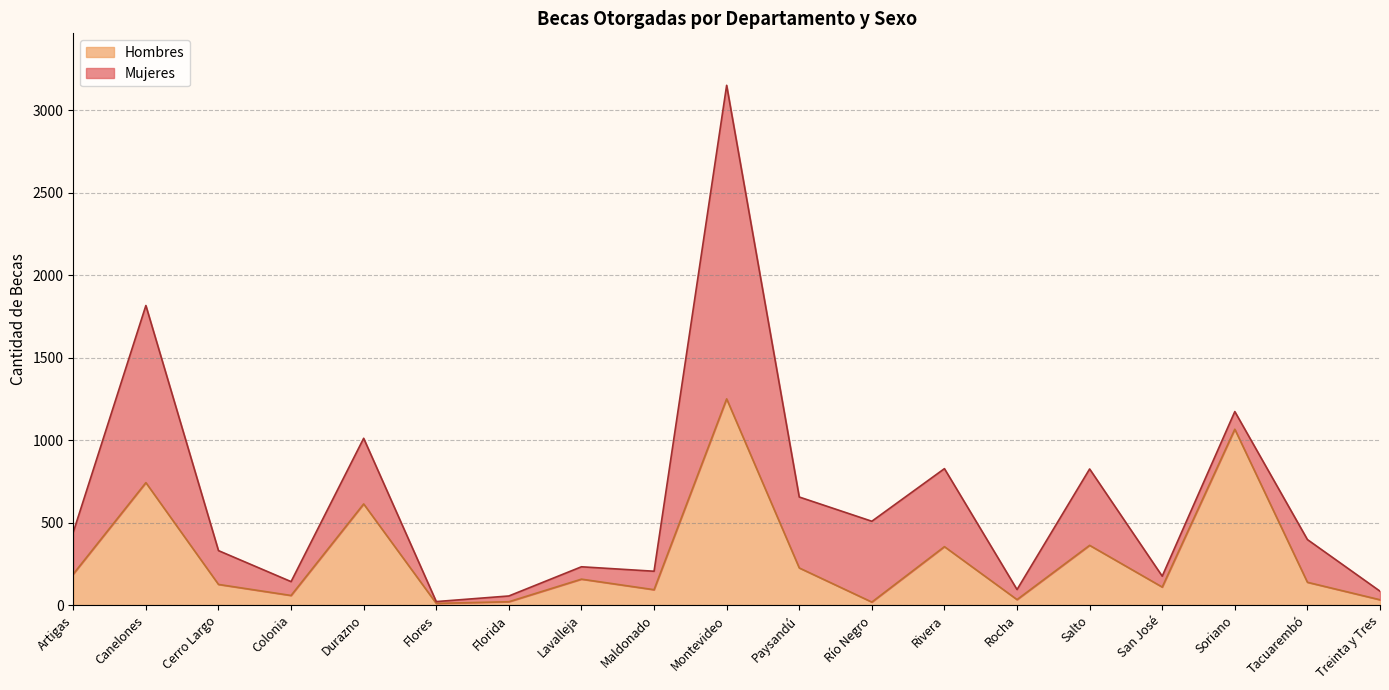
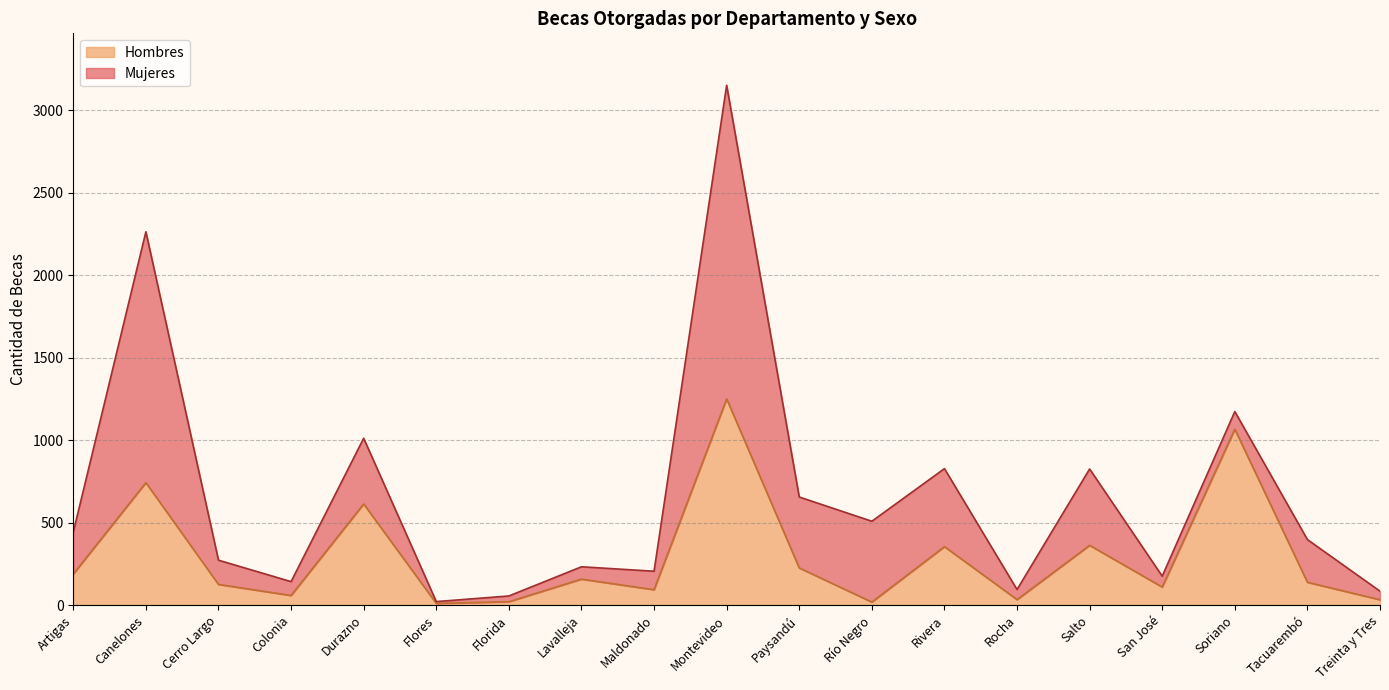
Mujeres, Canelones: 1070 -> 1520
Mujeres, Cerro Largo: 210 -> 150
